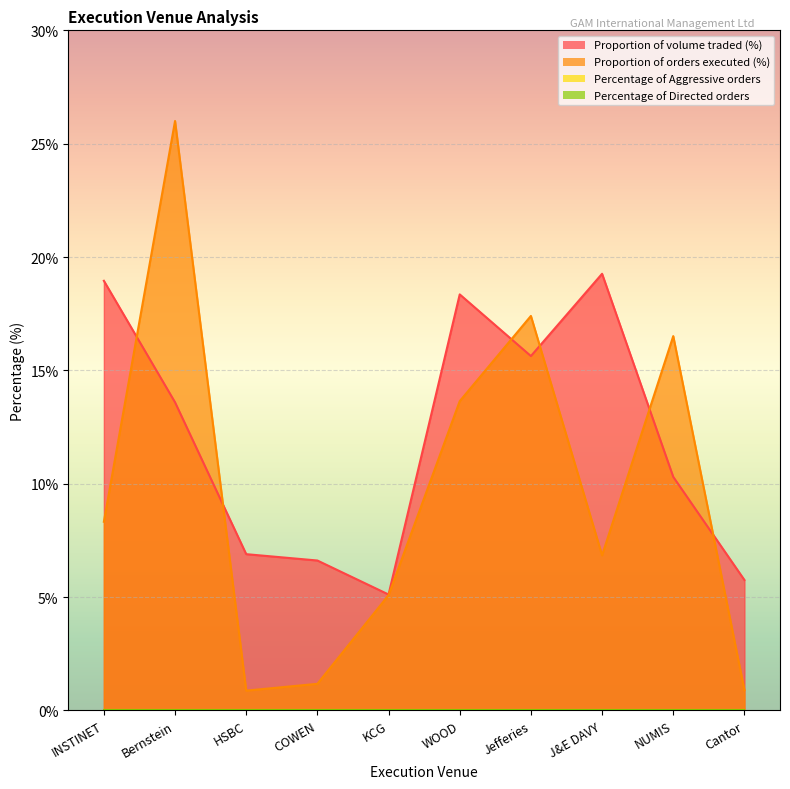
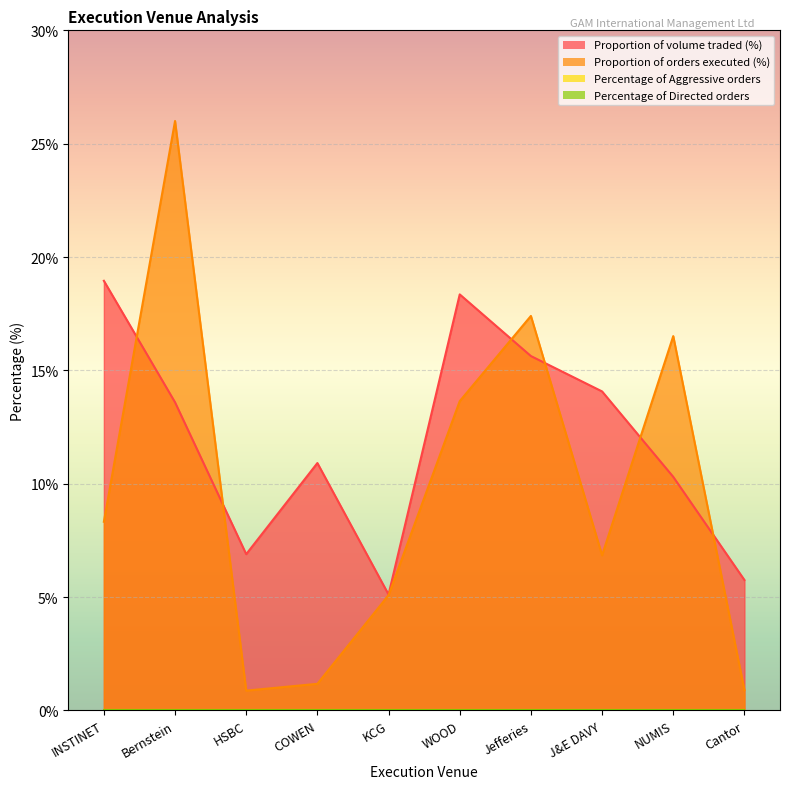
Proportion of volume traded (%), COWEN: 6.6% -> 10.9%
Proportion of volume traded (%), J&E DAVY: 19.3% -> 14.1%
